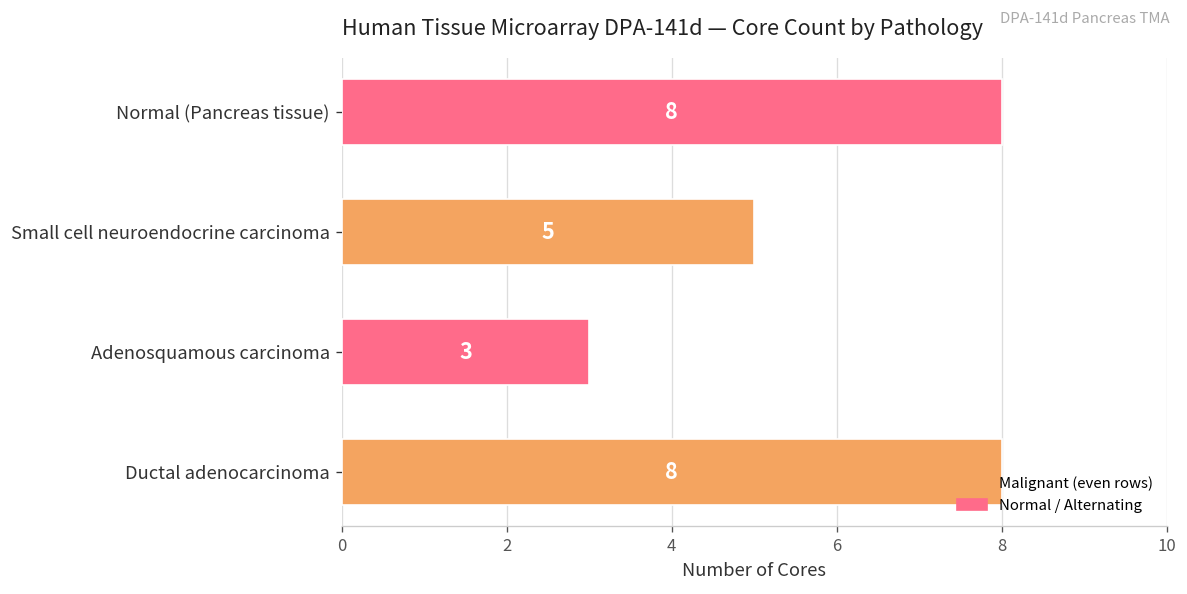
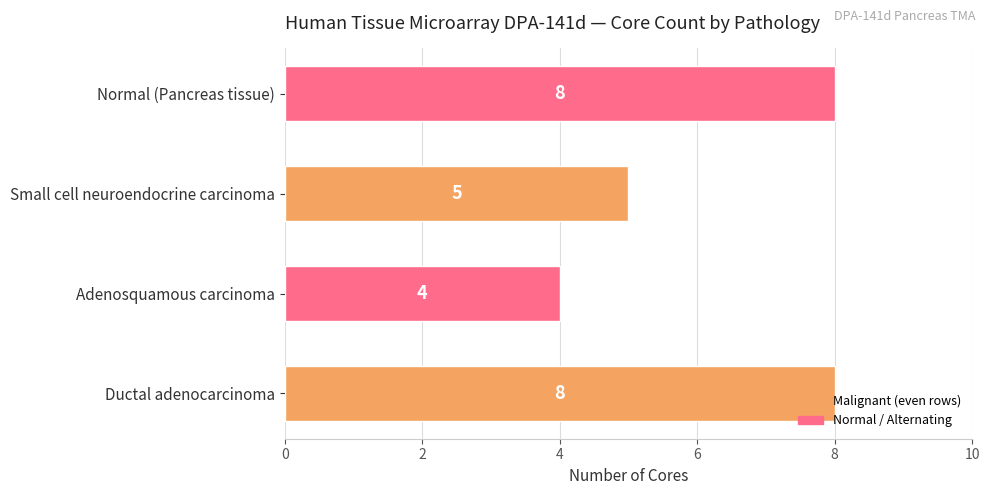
Adenosquamous carcinoma: 3 -> 4
